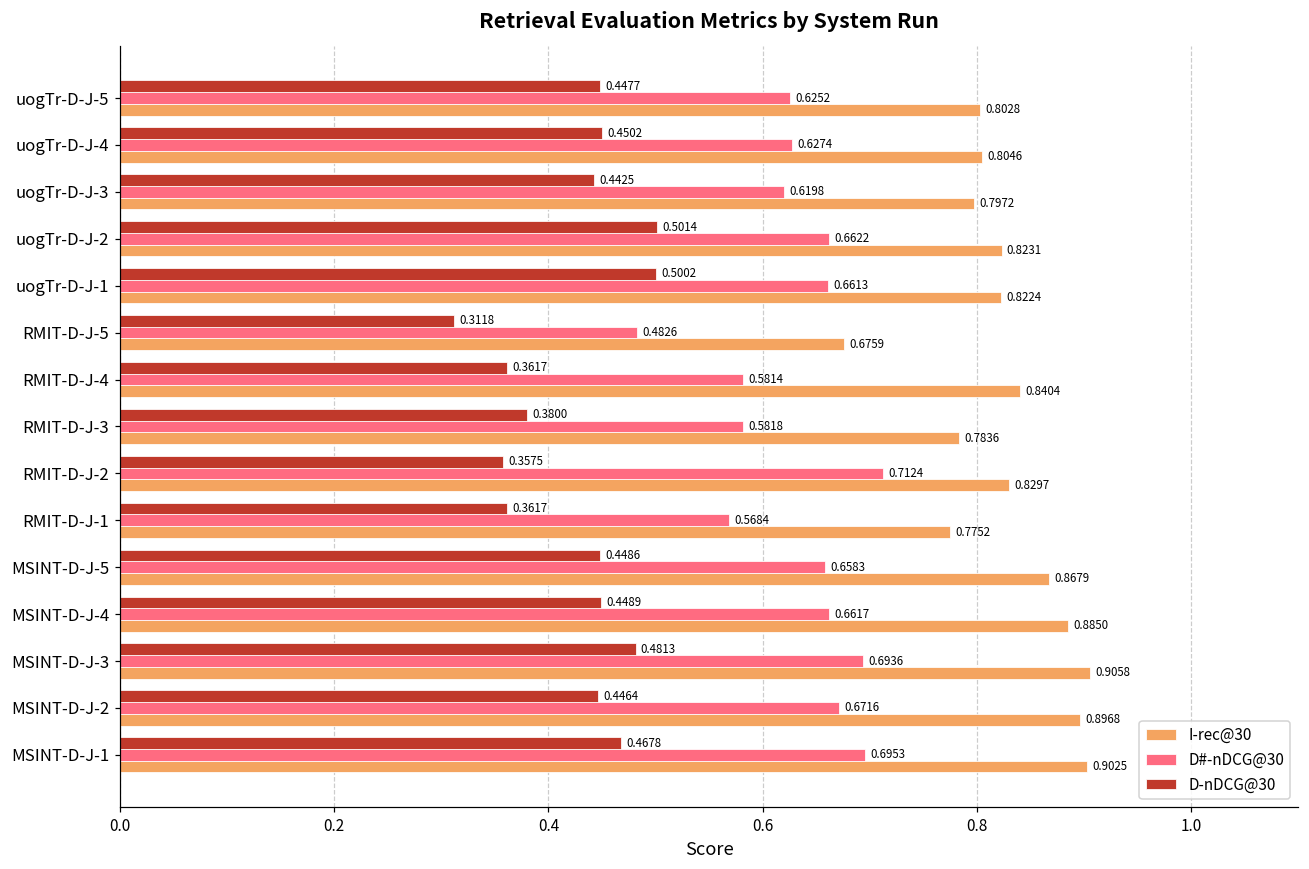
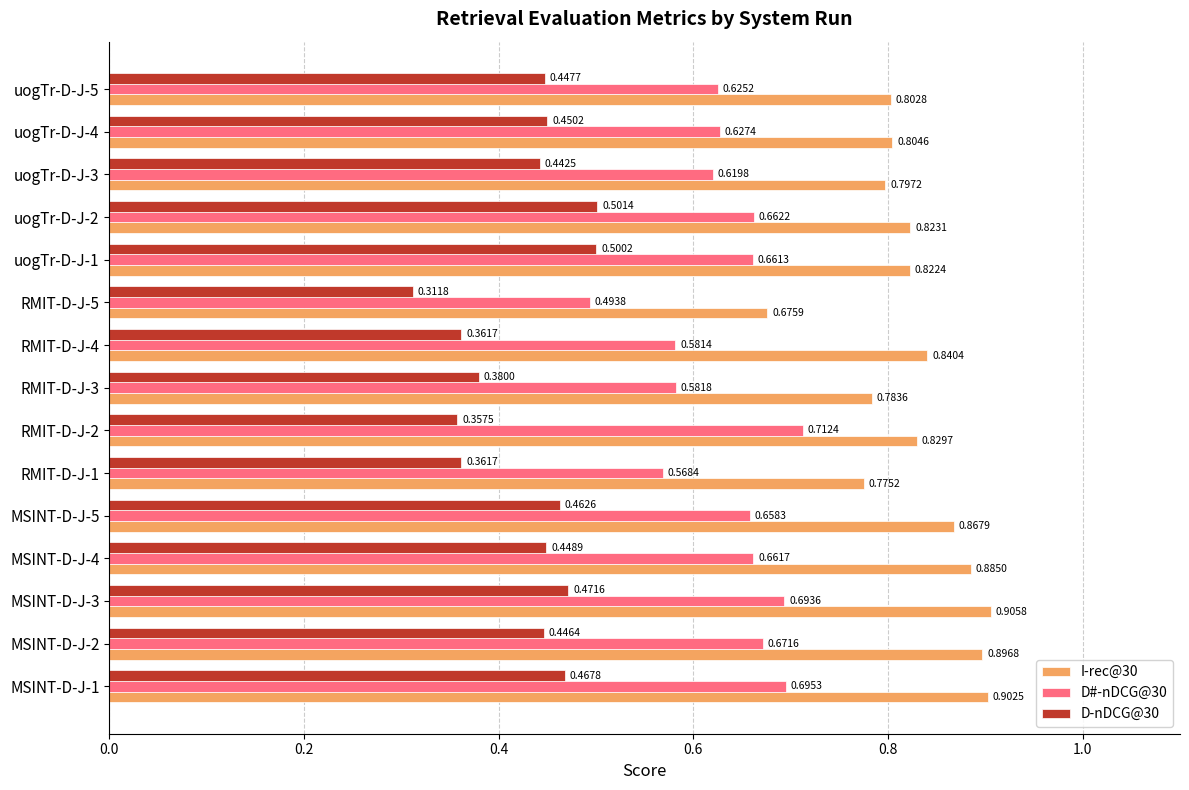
D#-nDCG@30, RMIT-D-J-5: 0.4826 -> 0.4938
D-nDCG@30, MSINT-D-J-5: 0.4486 -> 0.4626
D-nDCG@30, MSINT-D-J-3: 0.4813 -> 0.4716
